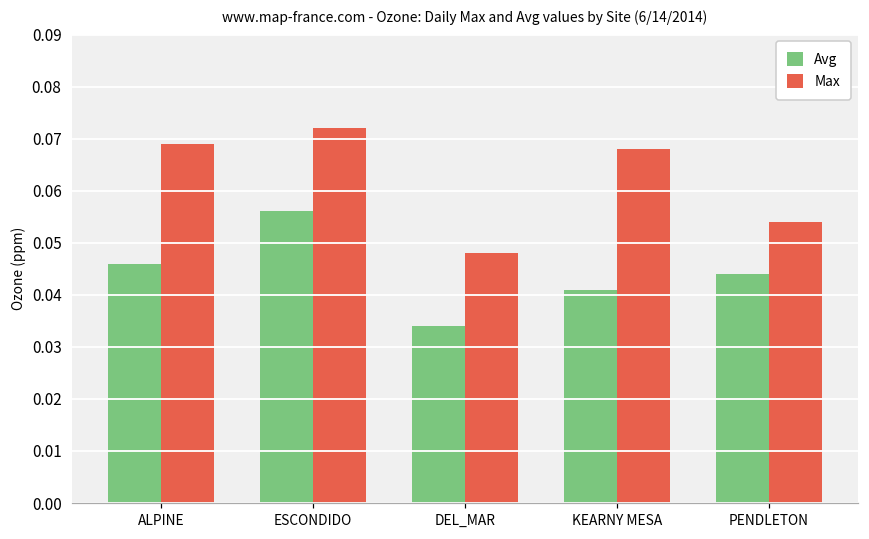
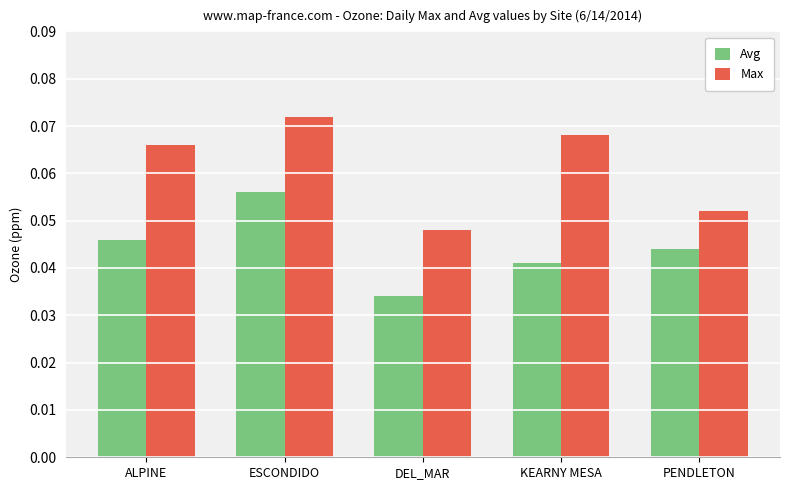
Max, ALPINE: 0.069 -> 0.066
Max, PENDLETON: 0.054 -> 0.052
